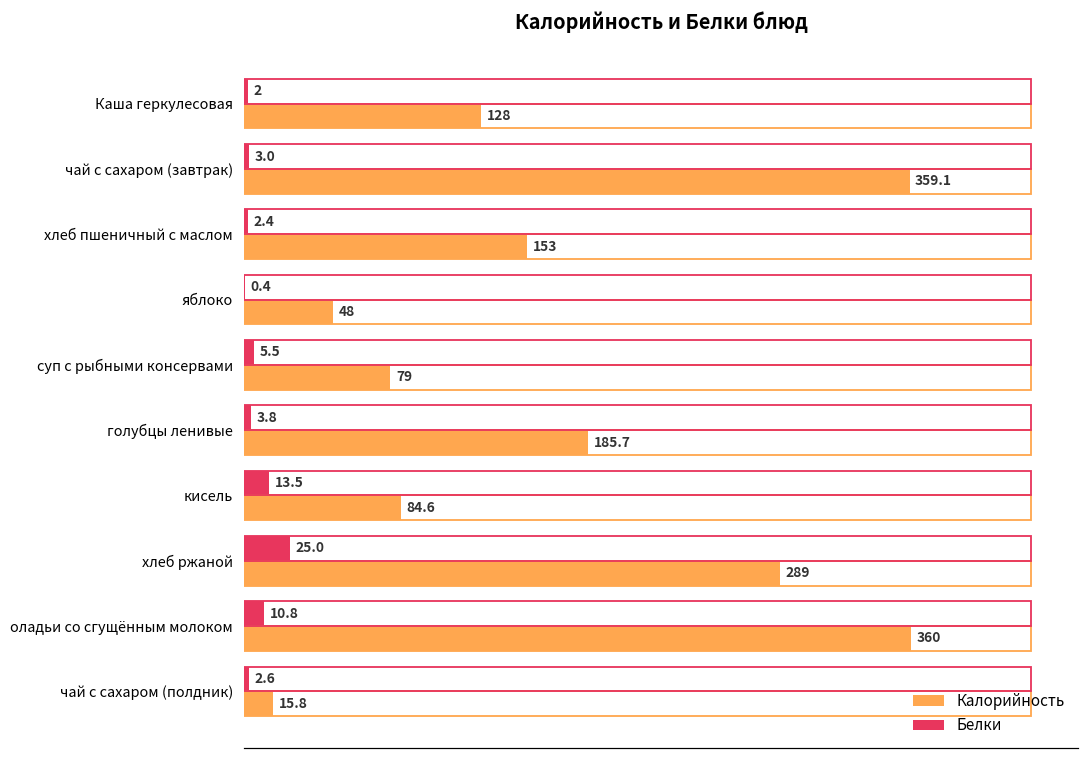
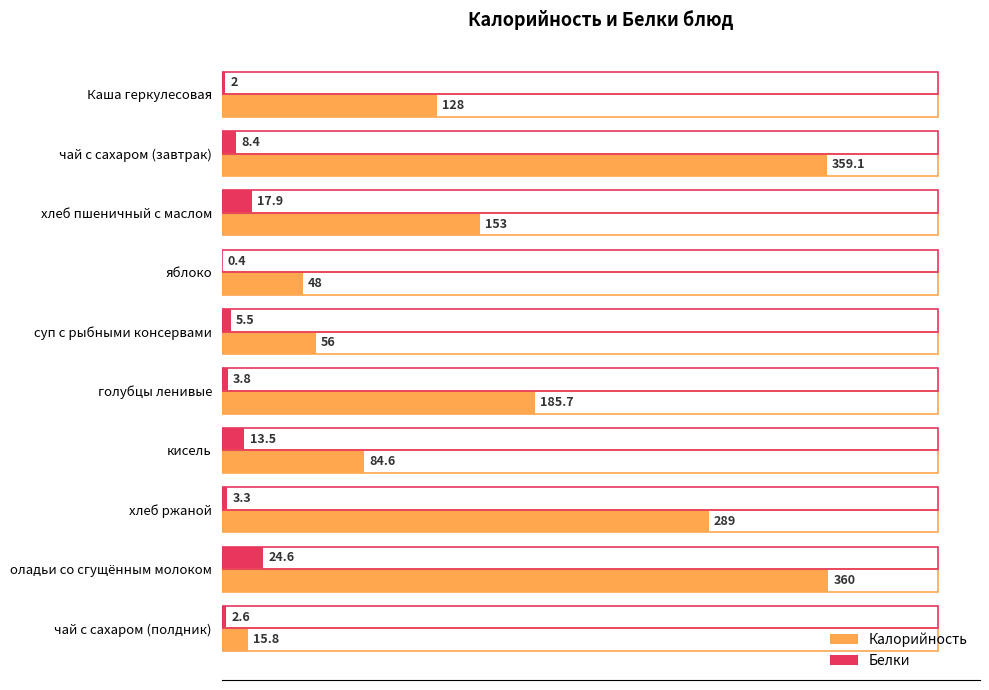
Белки, чай с сахаром (завтрак): 3.0 -> 8.4
Белки, хлеб пшеничный с маслом: 2.4 -> 17.9
Калорийность, суп с рыбными консервами: 79 -> 56
Белки, хлеб ржаной: 25.0 -> 3.3
Белки, оладьи со сгущённым молоком: 10.8 -> 24.6
